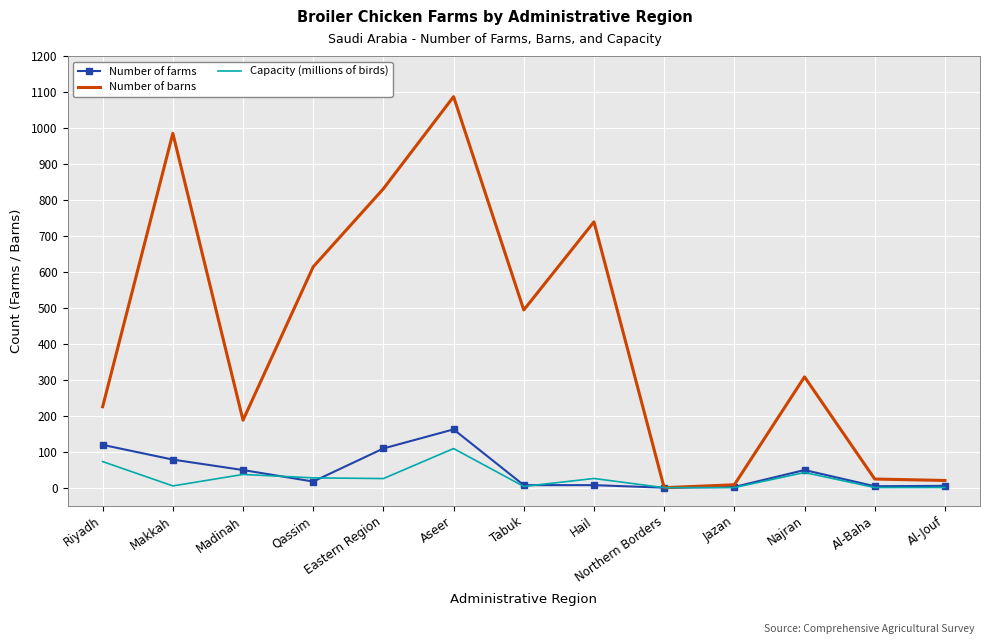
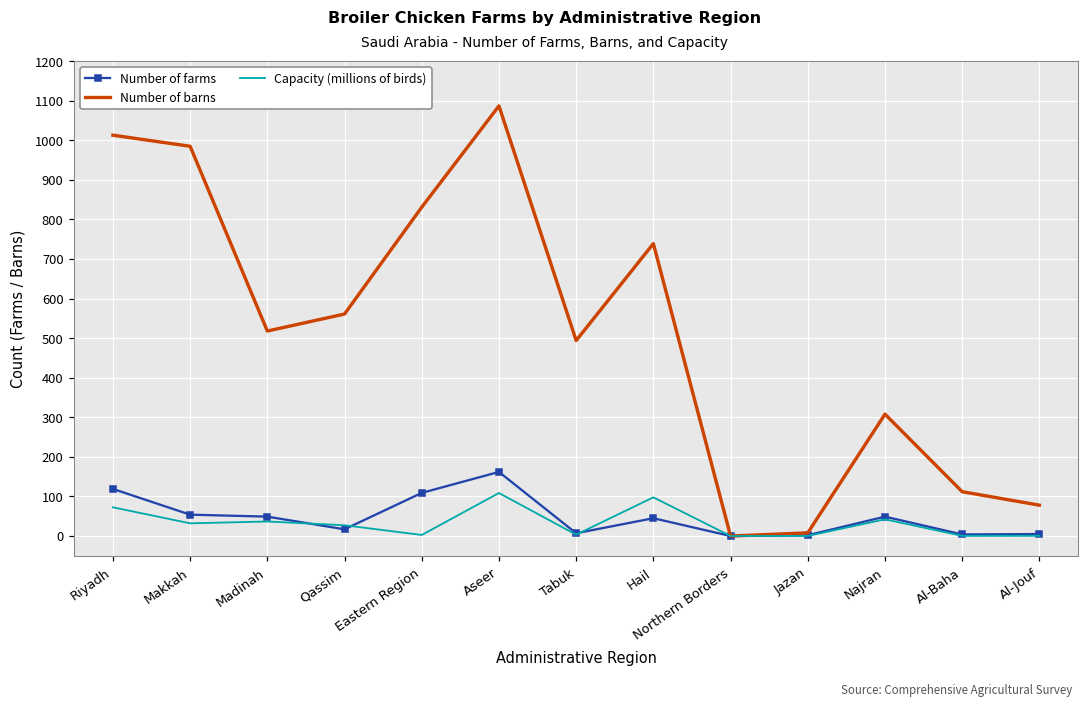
Number of barns, Riyadh: 230 -> 1010
Number of farms, Makkah: 80 -> 50
Capacity (millions of birds), Makkah: 0 -> 30
Number of barns, Madinah: 190 -> 520
Number of barns, Qassim: 610 -> 560
Capacity (millions of birds), Eastern Region: 30 -> 0
Number of farms, Hail: 10 -> 50
Capacity (millions of birds), Hail: 30 -> 100
Number of barns, Al-Baha: 20 -> 110
Number of barns, Al-Jouf: 20 -> 80
